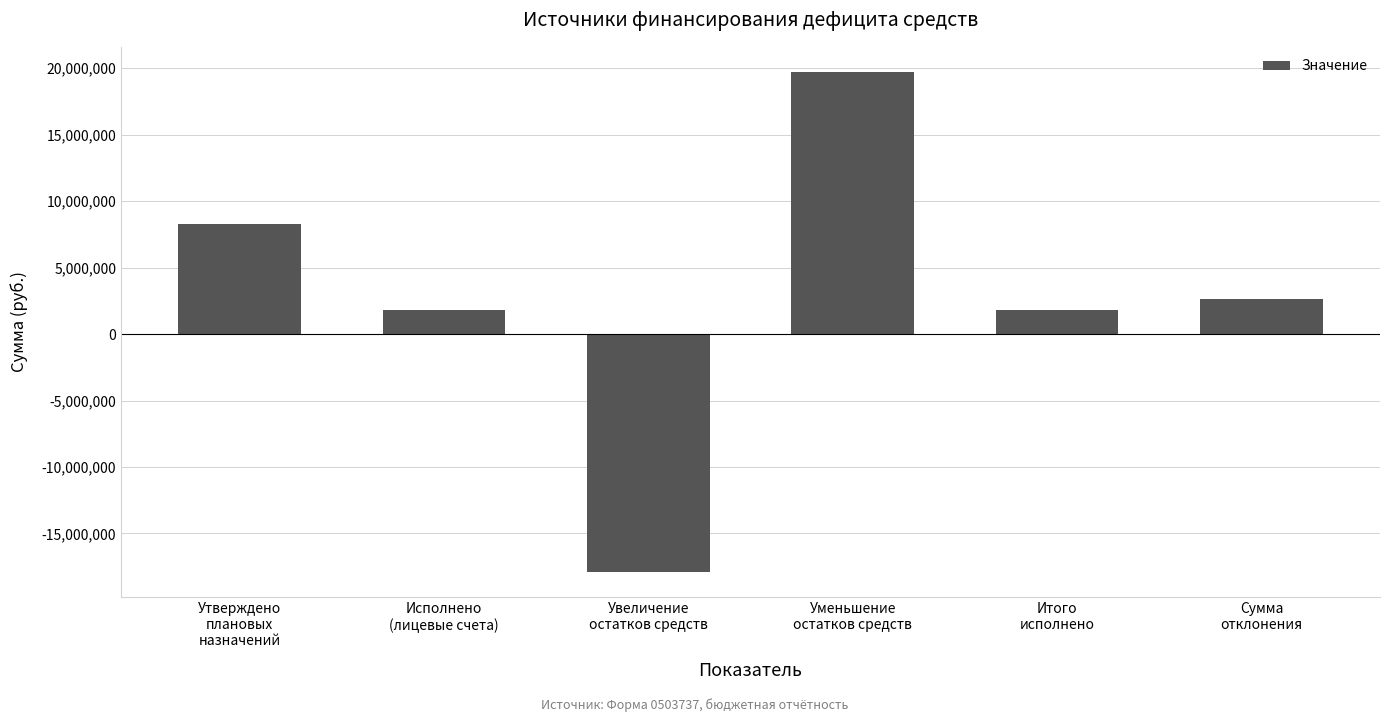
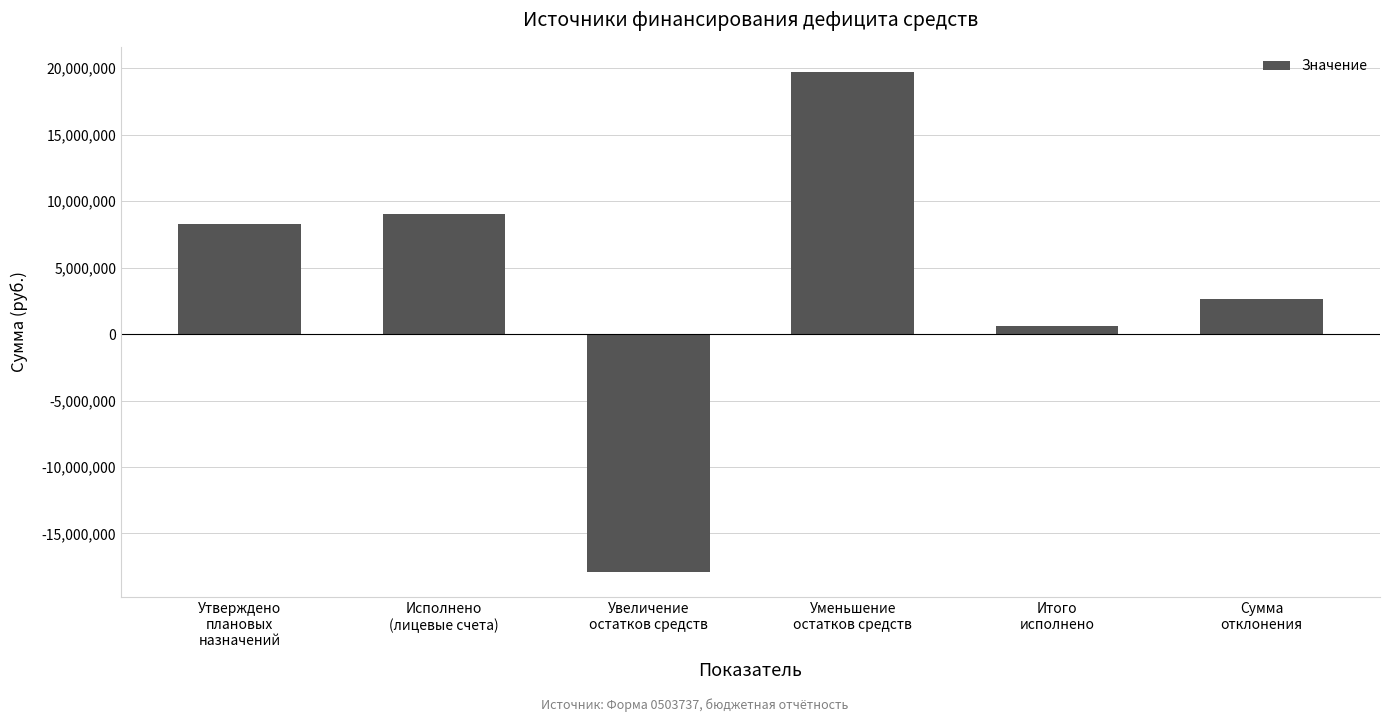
Исполнено (лицевые счета): 1,800,000 -> 9,000,000
Итого исполнено: 1,800,000 -> 600,000
